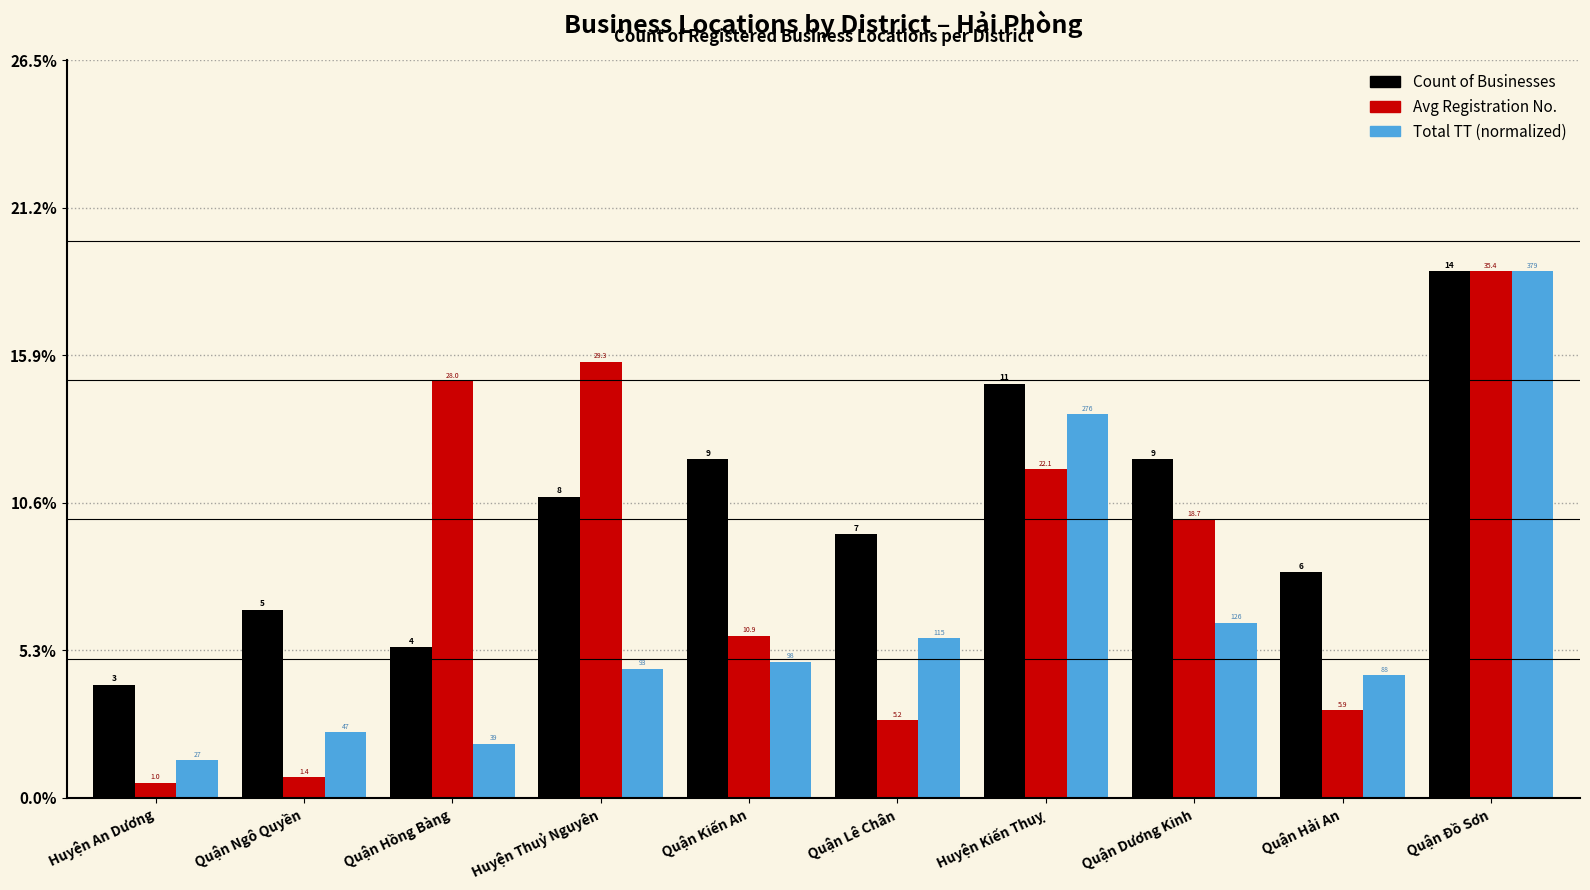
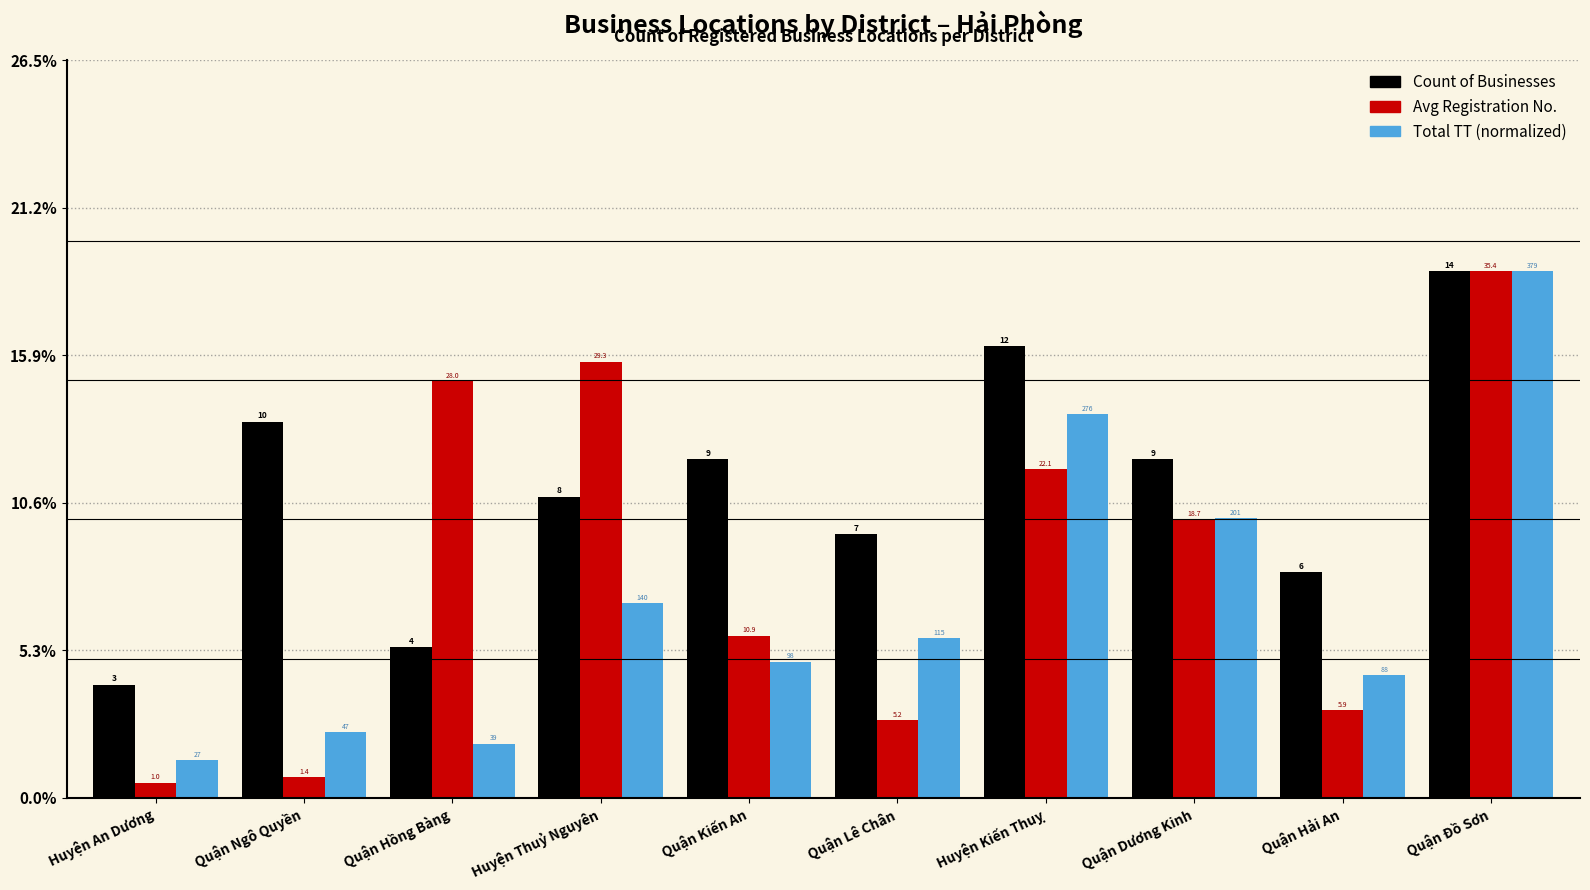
Count of Businesses, Quận Ngô Quyền: 5 -> 10
Total TT (normalized), Huyện Thuỷ Nguyên: 93 -> 140
Count of Businesses, Huyện Kiến Thuỵ: 11 -> 12
Total TT (normalized), Quận Dương Kinh: 126 -> 201
